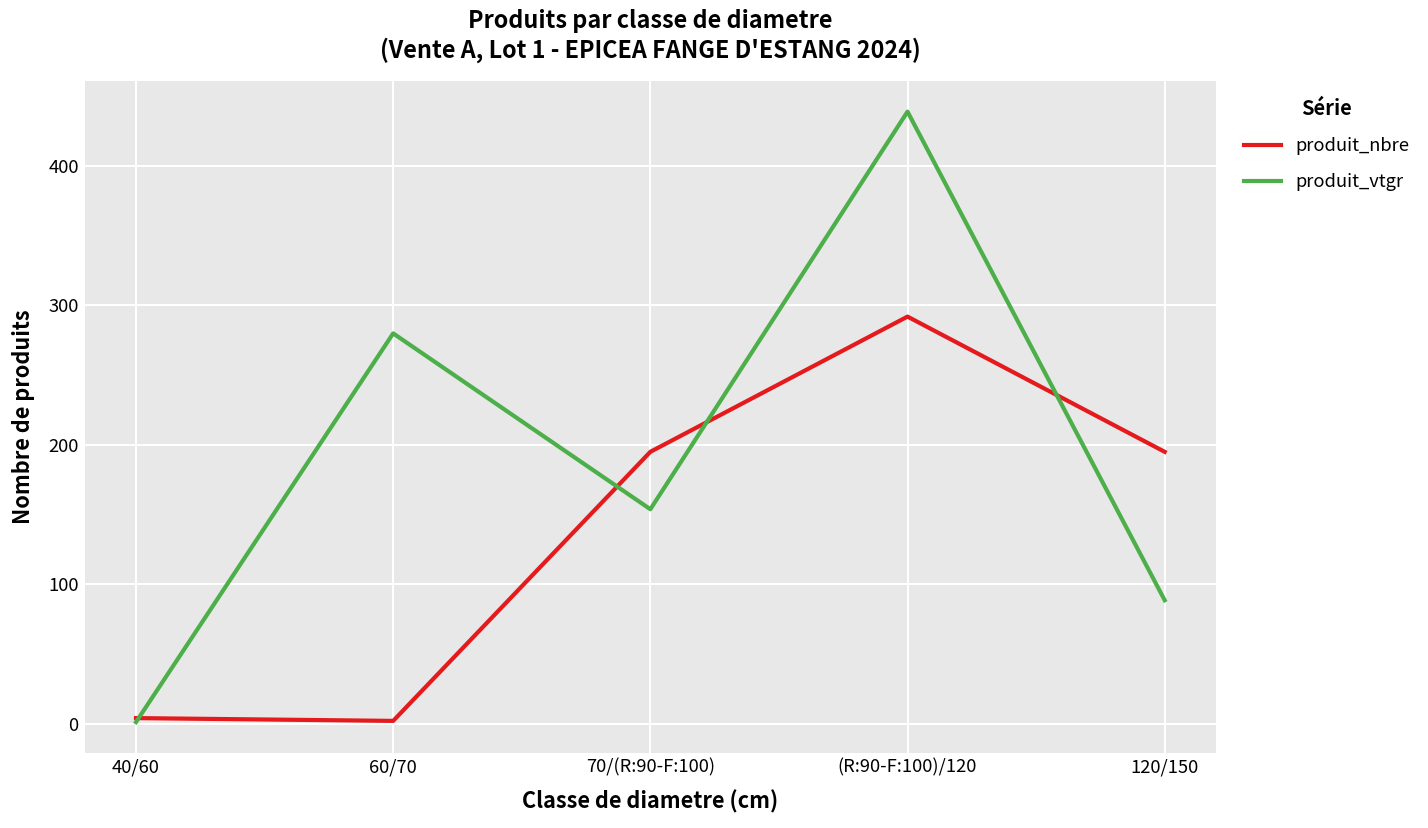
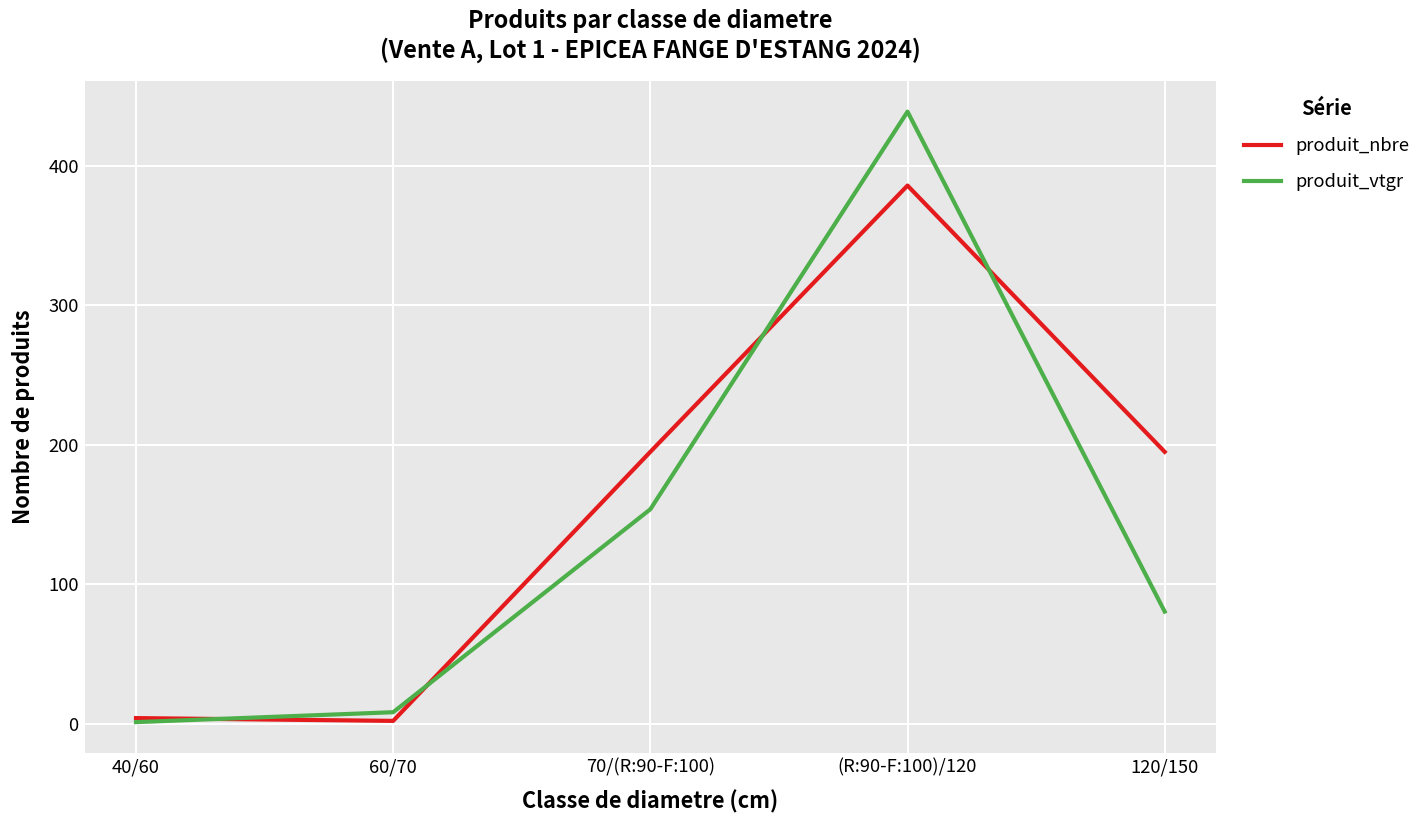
produit_vtgr, 60/70: 280 -> 8
produit_nbre, (R:90-F:100)/120: 292 -> 386
produit_vtgr, 120/150: 89 -> 80
